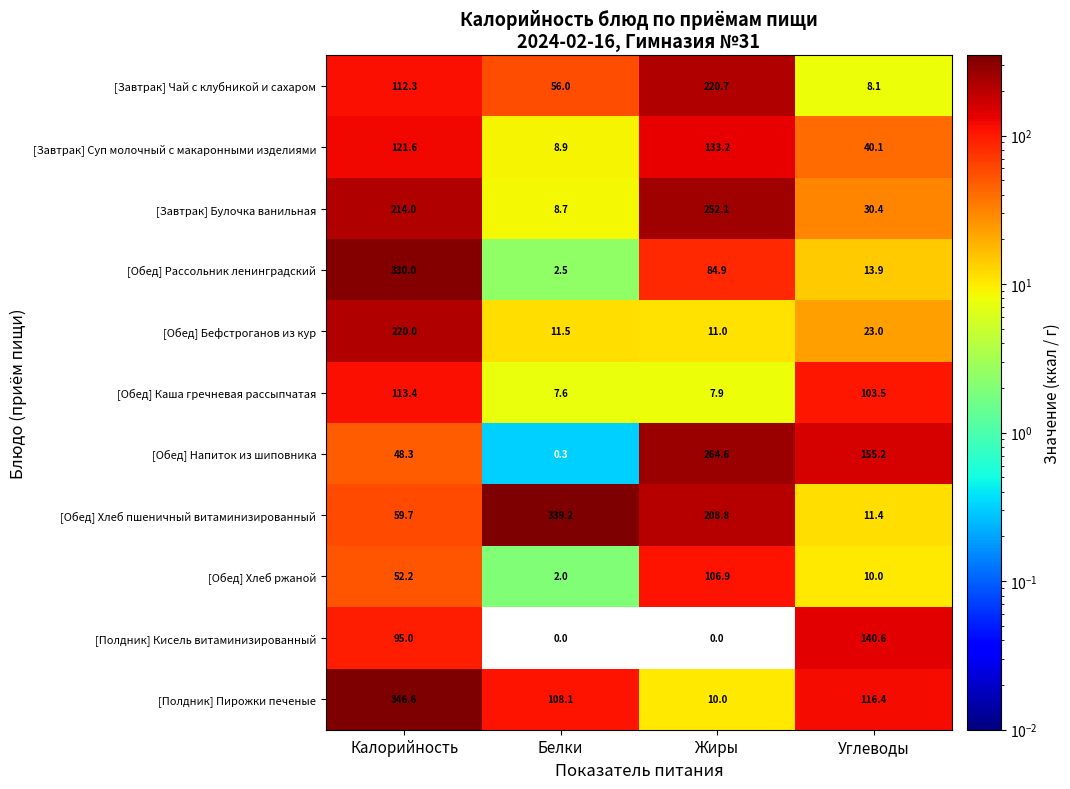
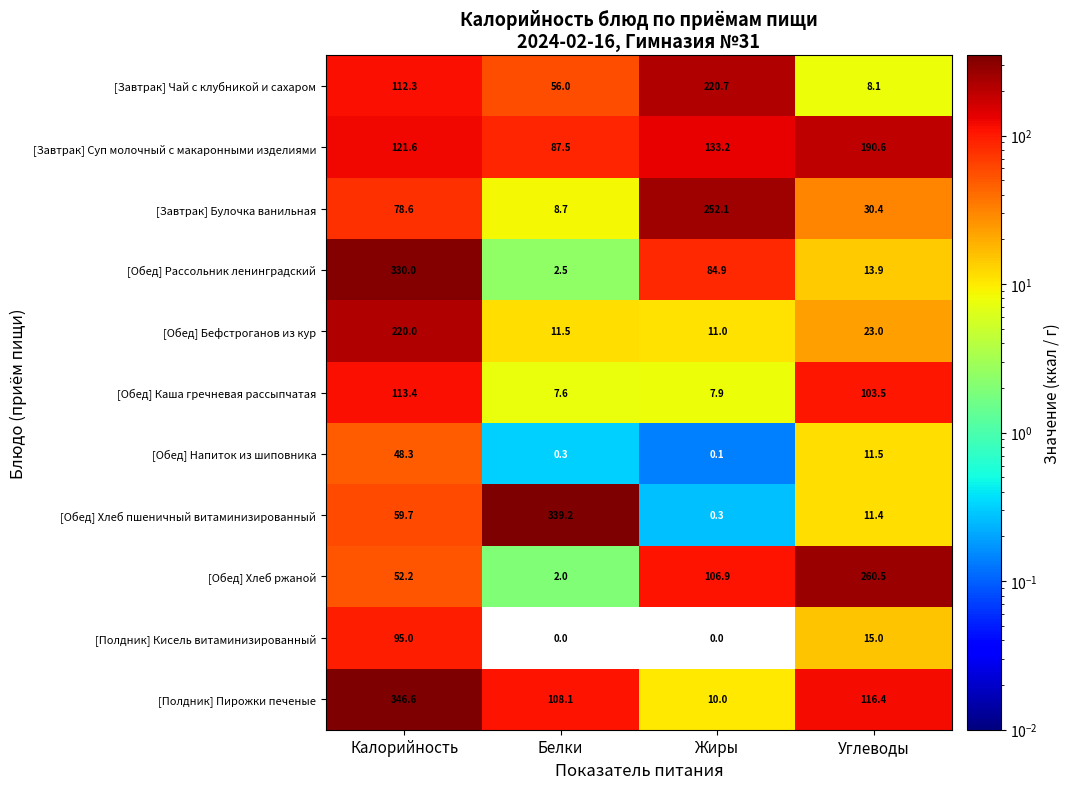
[Завтрак] Суп молочный с макаронными изделиями, Белки: 8.9 -> 87.5
[Завтрак] Суп молочный с макаронными изделиями, Углеводы: 40.1 -> 190.6
[Завтрак] Булочка ванильная, Калорийность: 214.0 -> 78.6
[Обед] Напиток из шиповника, Жиры: 264.6 -> 0.1
[Обед] Напиток из шиповника, Углеводы: 155.2 -> 11.5
[Обед] Хлеб пшеничный витаминизированный, Жиры: 208.8 -> 0.3
[Обед] Хлеб ржаной, Углеводы: 10.0 -> 260.5
[Полдник] Кисель витаминизированный, Углеводы: 140.6 -> 15.0
